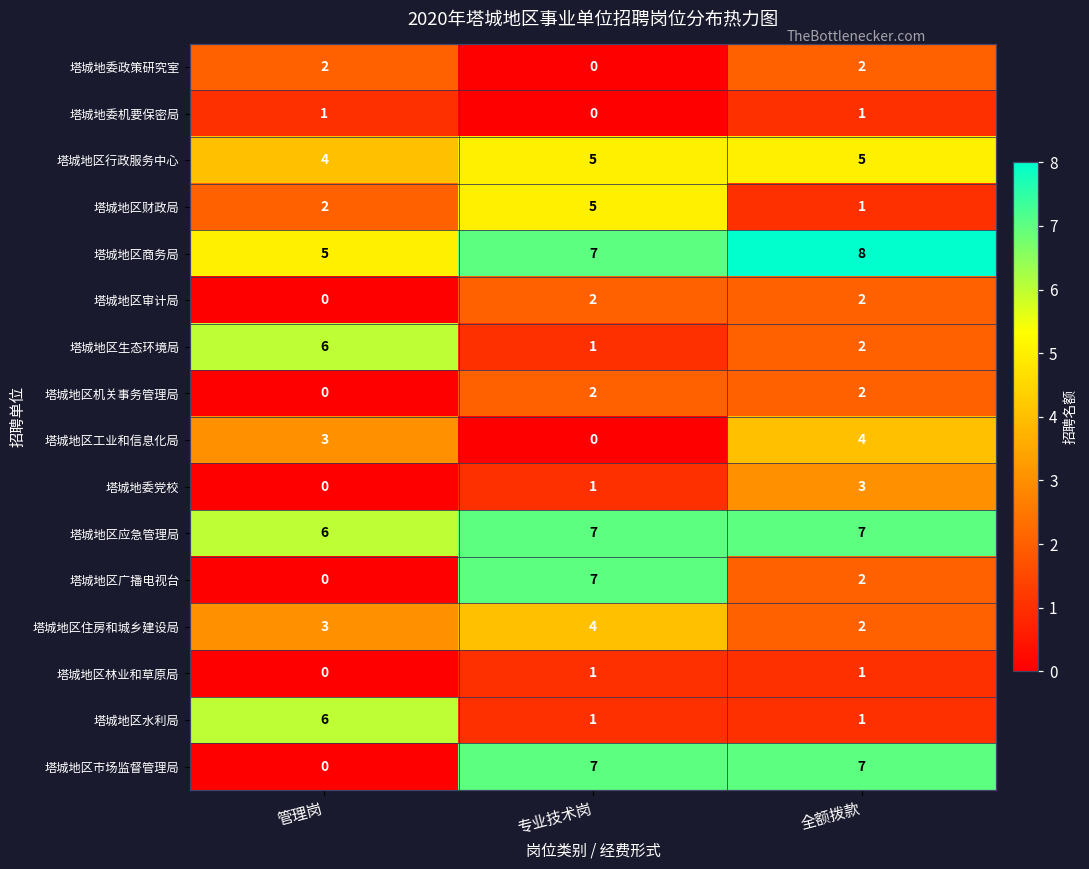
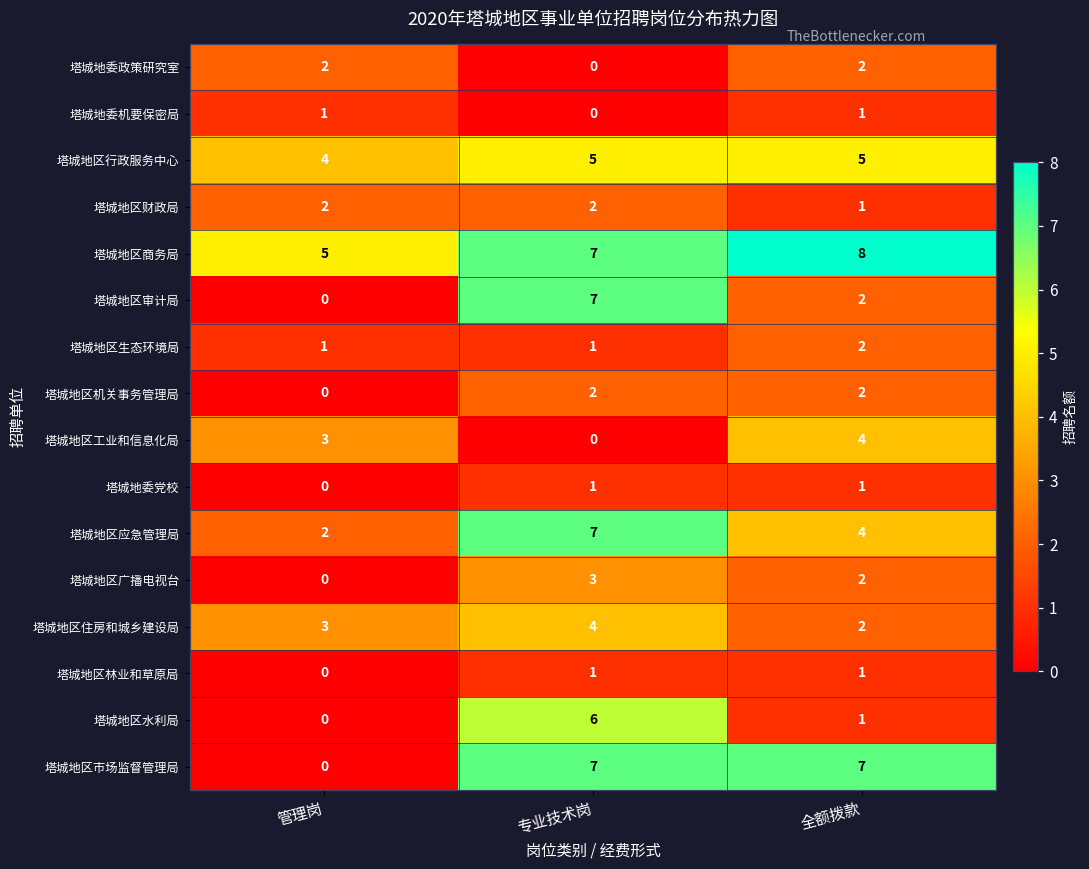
塔城地区财政局, 专业技术岗: 5 -> 2
塔城地区审计局, 专业技术岗: 2 -> 7
塔城地区生态环境局, 管理岗: 6 -> 1
塔城地委党校, 全额拨款: 3 -> 1
塔城地区应急管理局, 管理岗: 6 -> 2
塔城地区应急管理局, 全额拨款: 7 -> 4
塔城地区广播电视台, 专业技术岗: 7 -> 3
塔城地区水利局, 管理岗: 6 -> 0
塔城地区水利局, 专业技术岗: 1 -> 6
